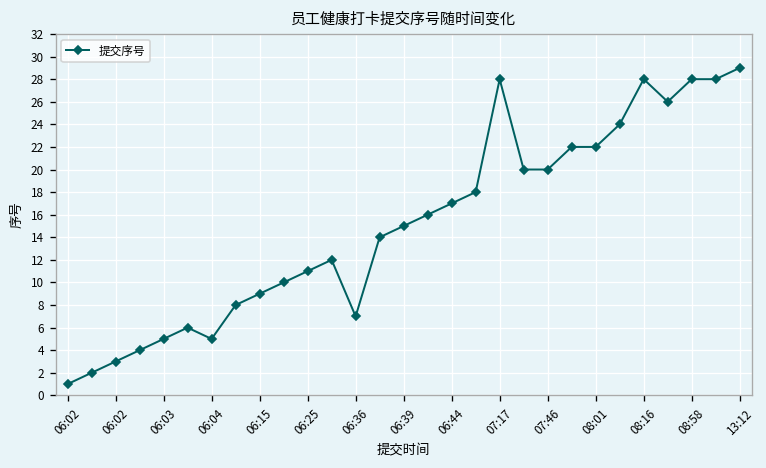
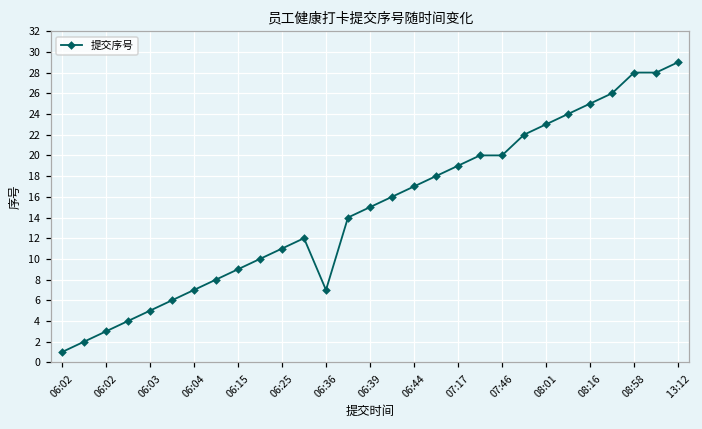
06:04: 5 -> 7
07:17: 28 -> 19
08:01: 22 -> 23
08:16: 28 -> 25
